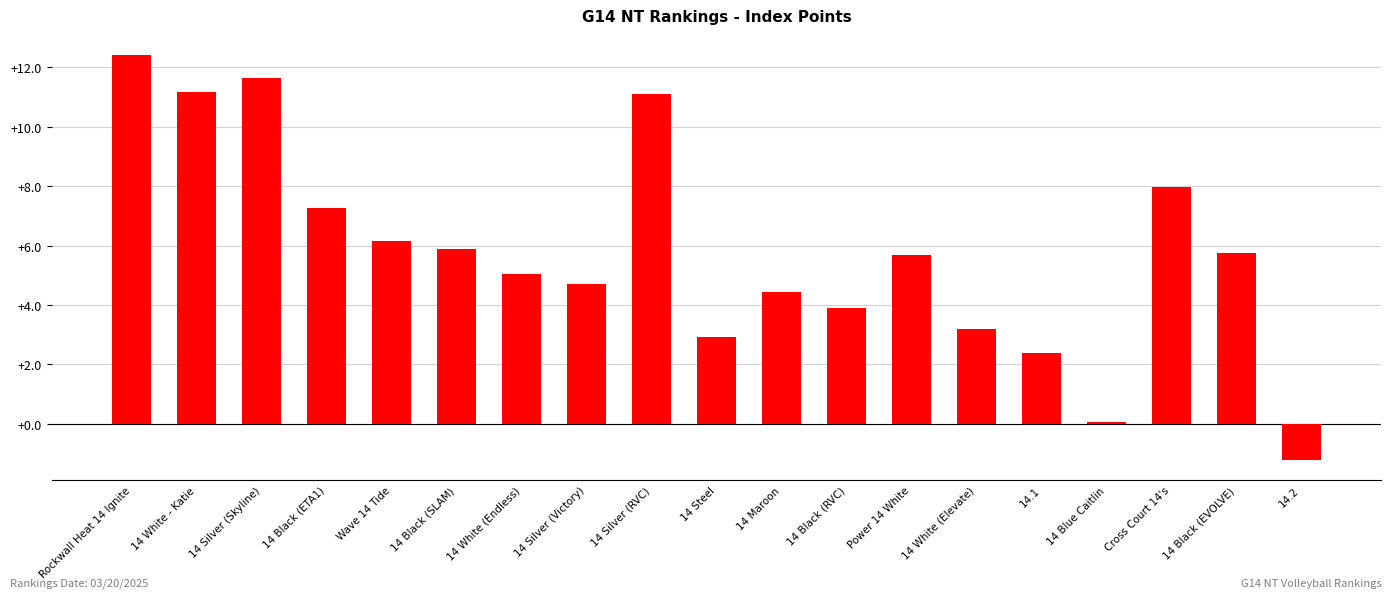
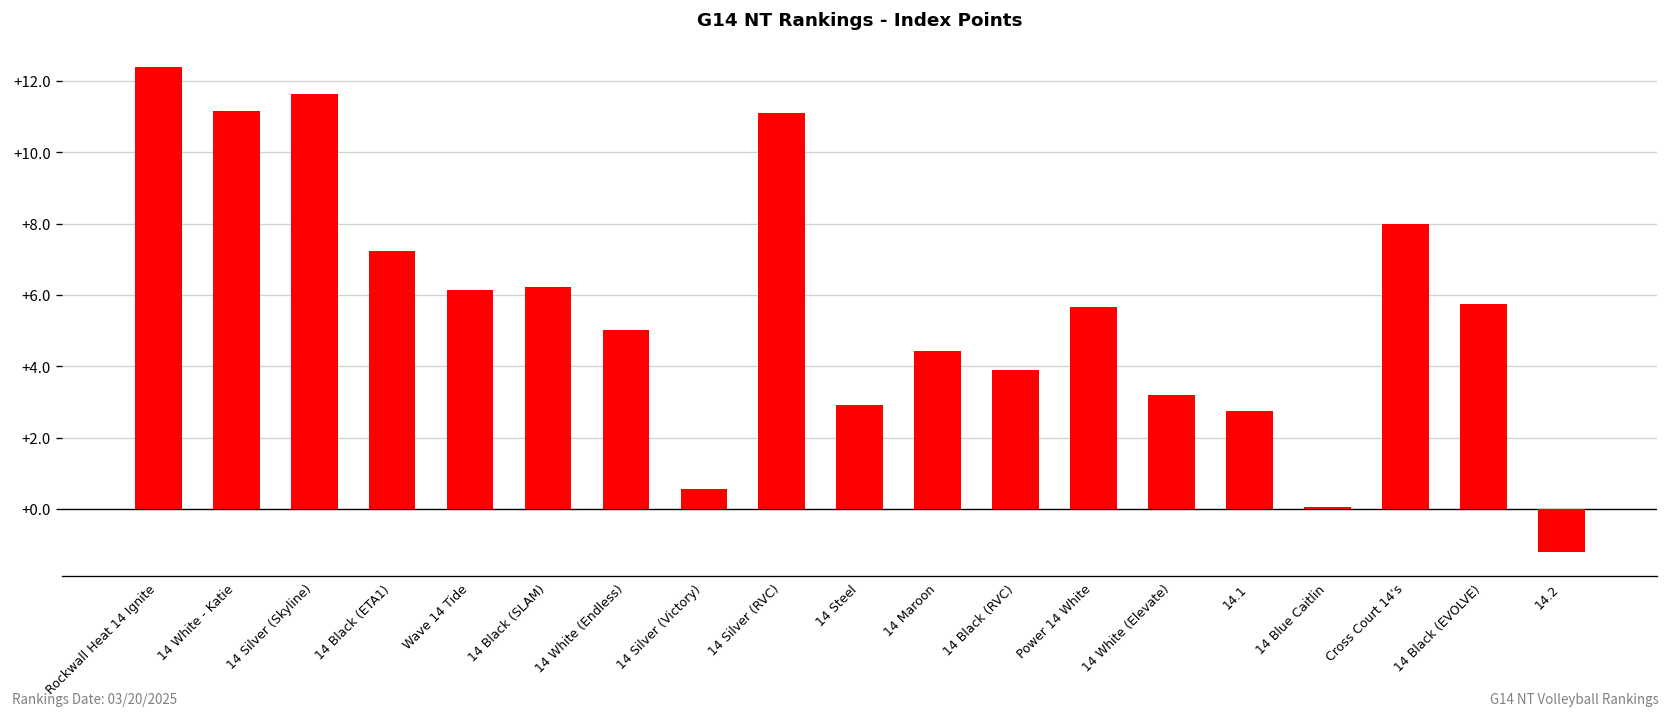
14 Black (SLAM): +5.9 -> +6.2
14 Silver (Victory): +4.7 -> +0.5
14.1: +2.4 -> +2.7
